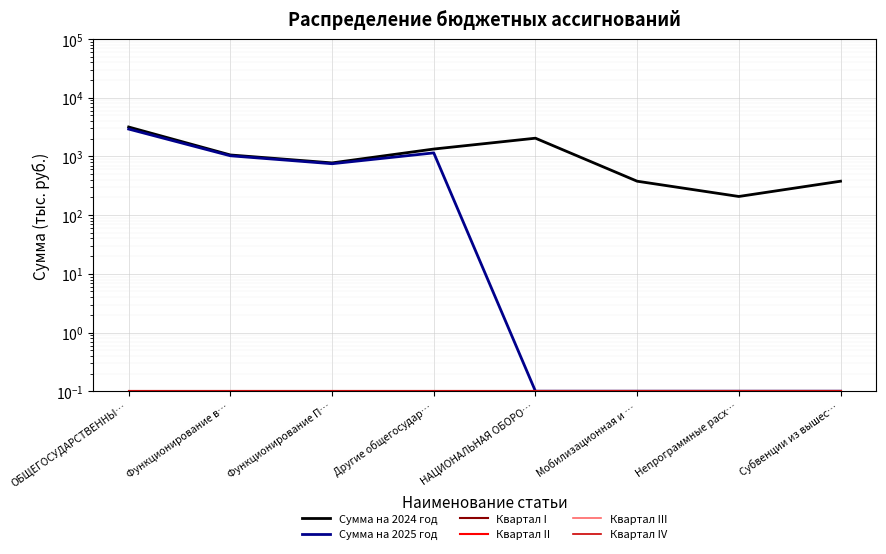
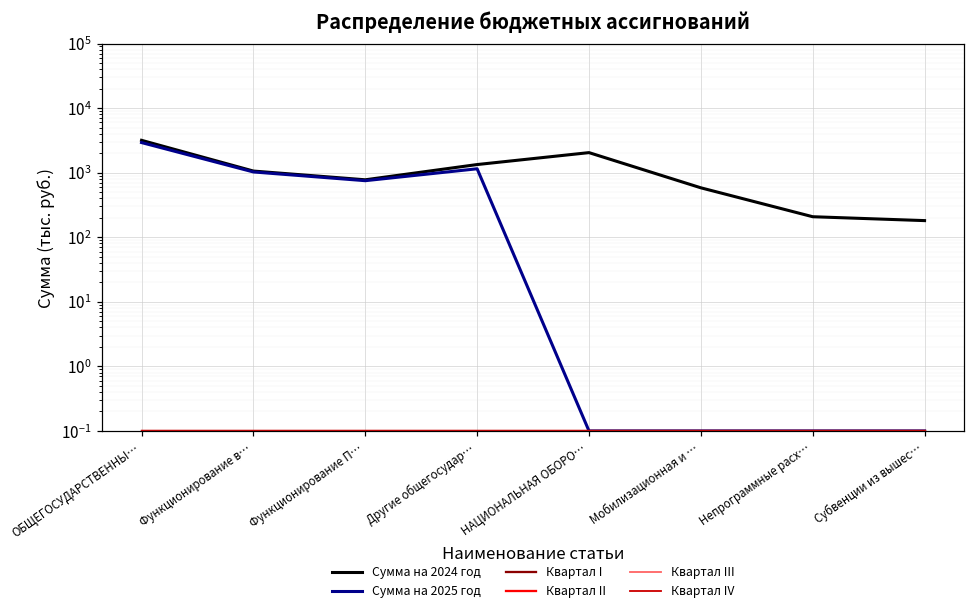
Сумма на 2024 год, Мобилизационная и …: 400 -> 600
Сумма на 2024 год, Субвенции из вышес…: 400 -> 180
